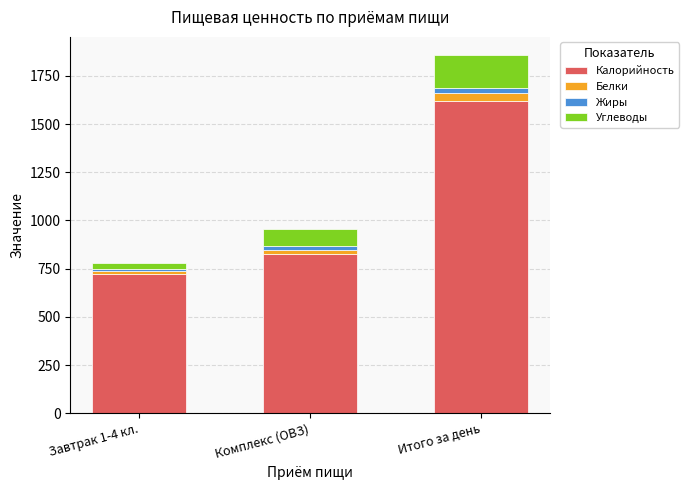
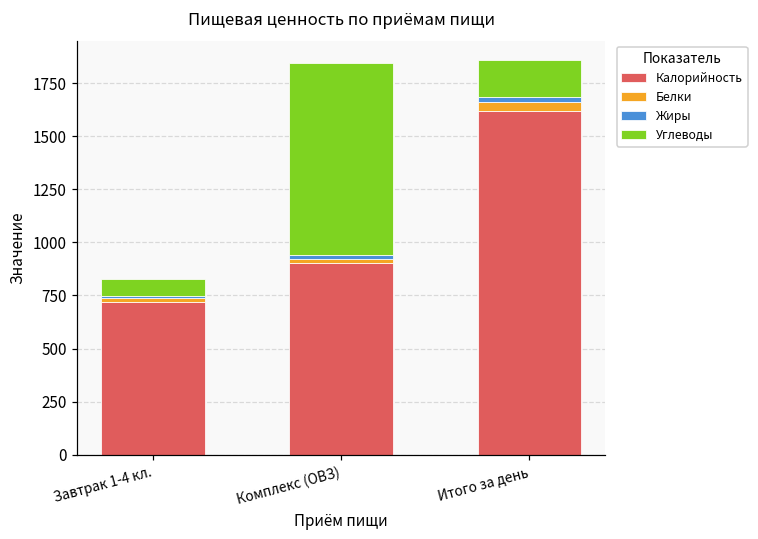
Углеводы, Завтрак 1-4 кл.: 30 -> 80
Калорийность, Комплекс (ОВЗ): 830 -> 900
Углеводы, Комплекс (ОВЗ): 90 -> 910
